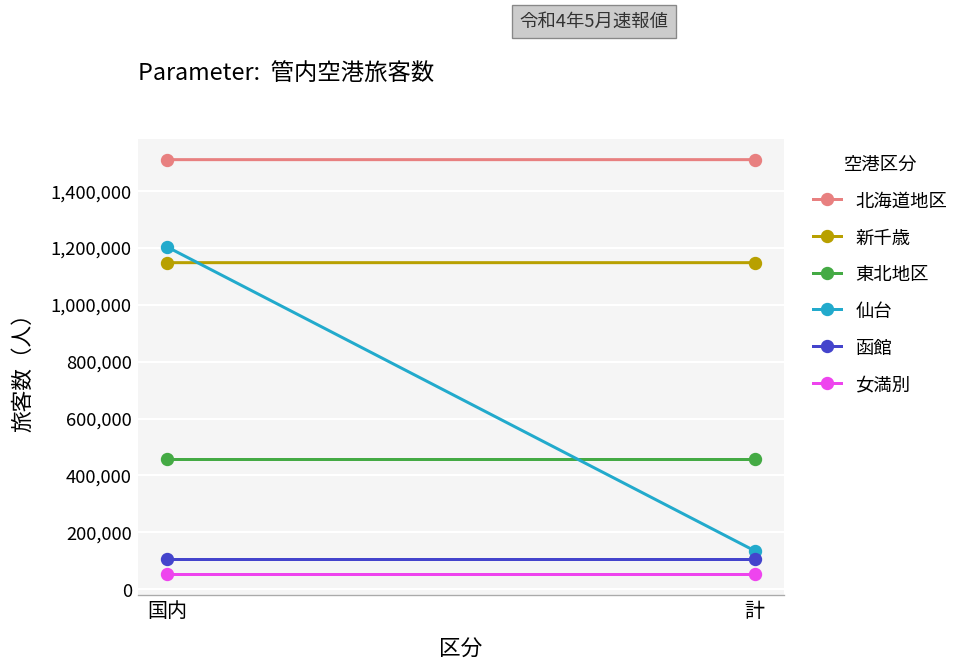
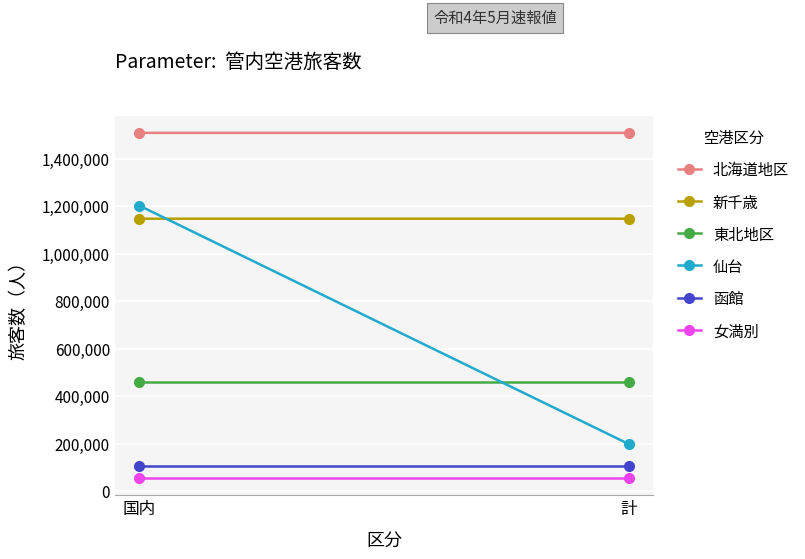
仙台, 計: 140,000 -> 200,000
